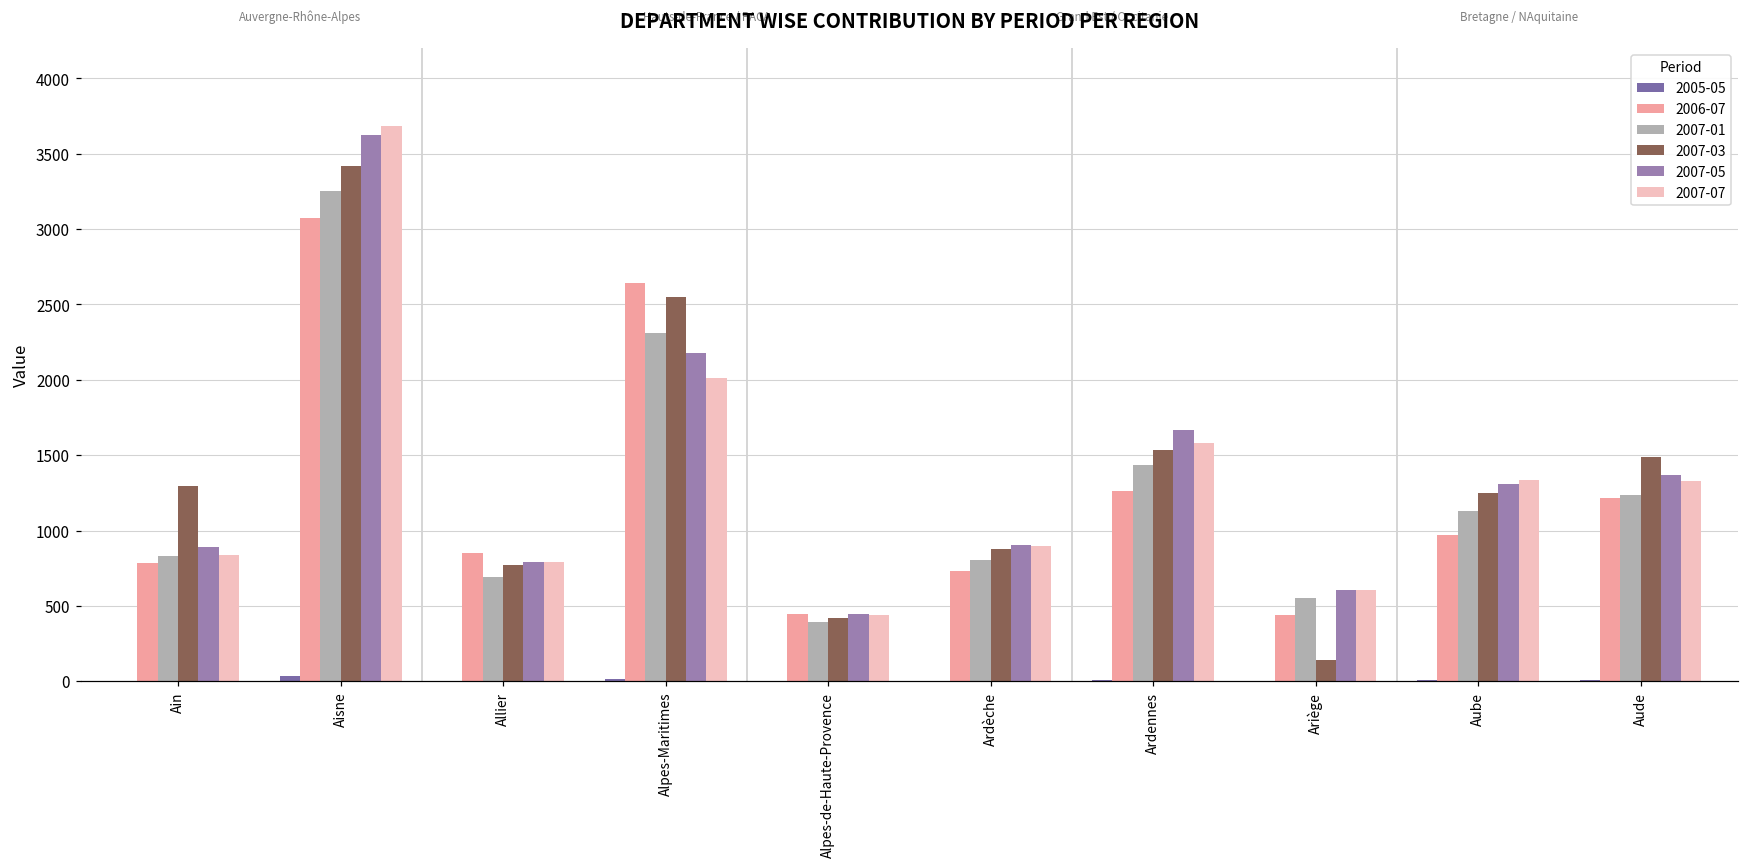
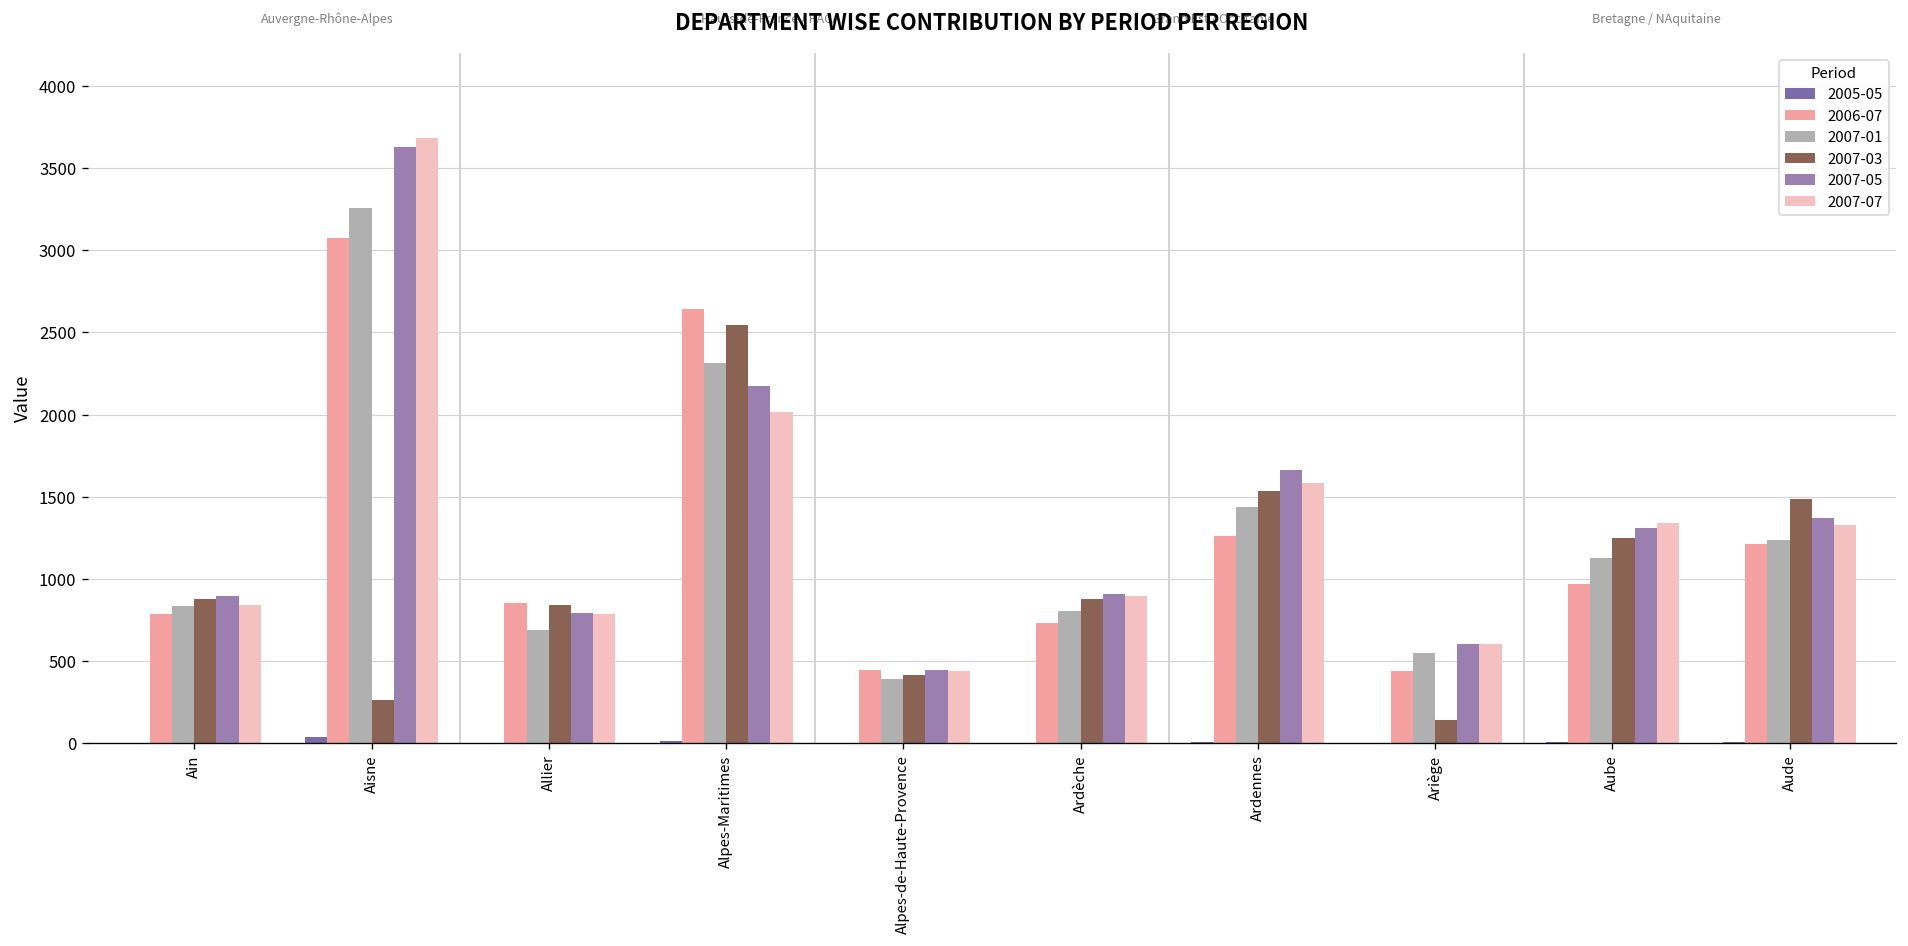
2007-03, Ain: 1300 -> 880
2007-03, Aisne: 3420 -> 260
2007-03, Allier: 770 -> 840
